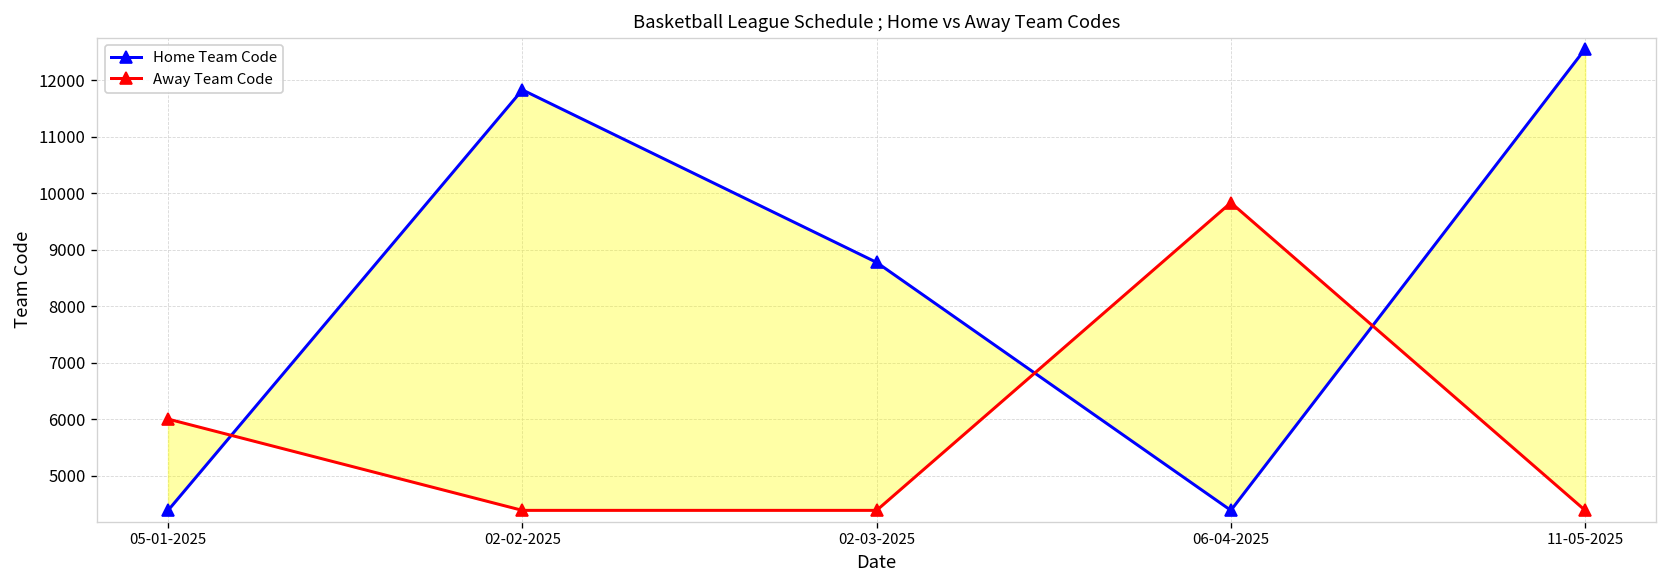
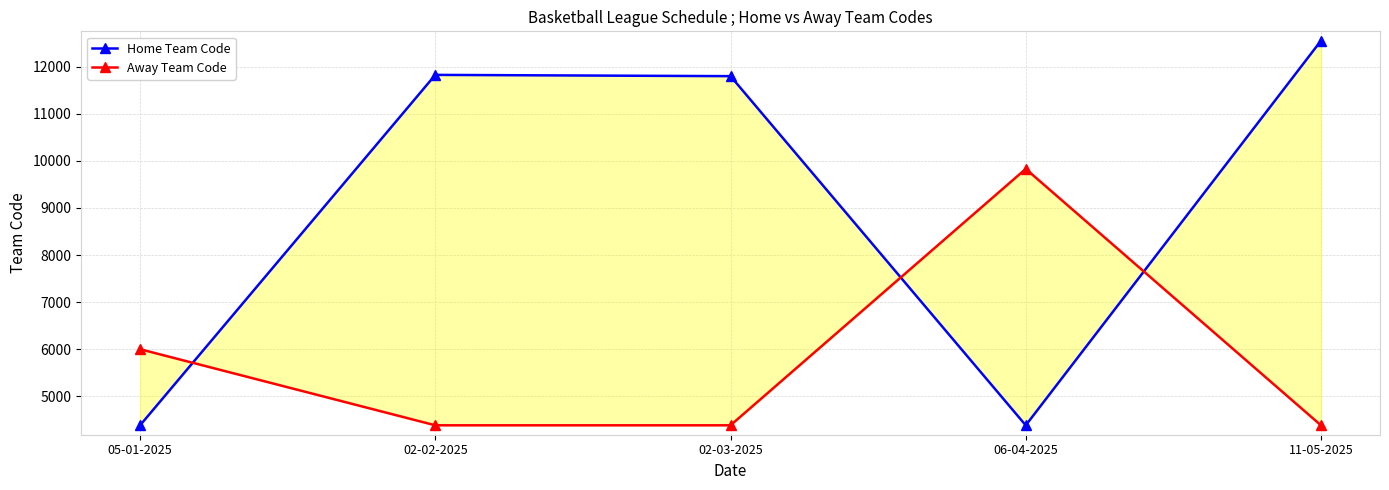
Home Team Code, 02-03-2025: 8800 -> 11800
